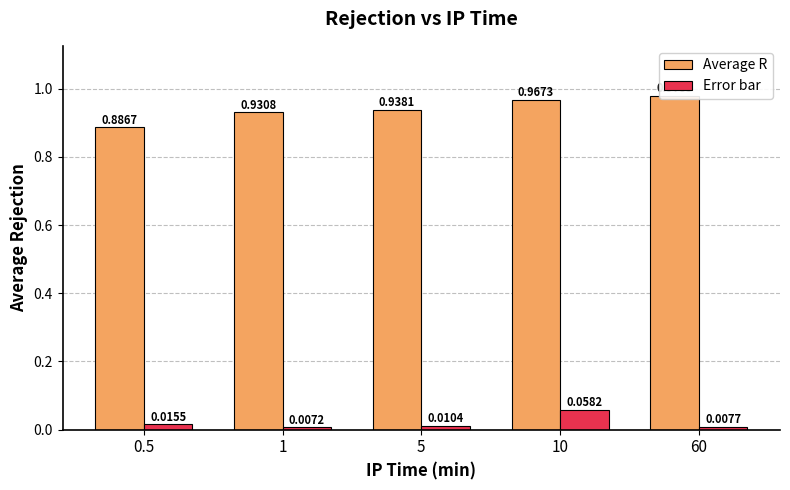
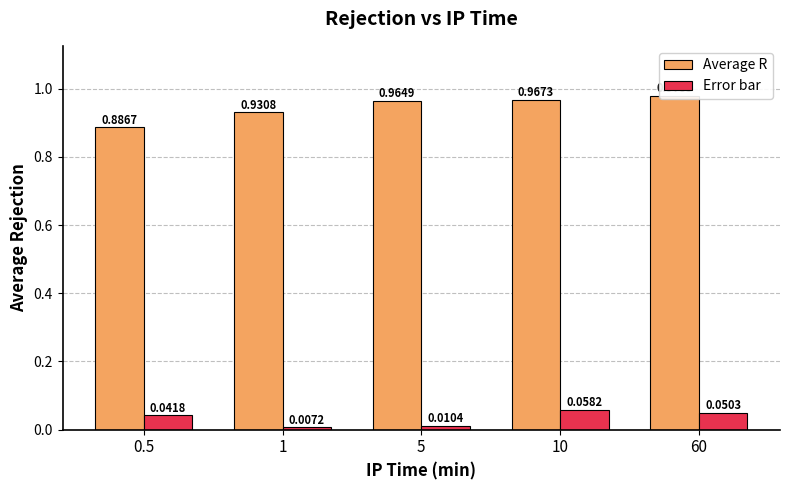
Error bar, 0.5: 0.0155 -> 0.0418
Average R, 5: 0.9381 -> 0.9649
Error bar, 60: 0.0077 -> 0.0503
